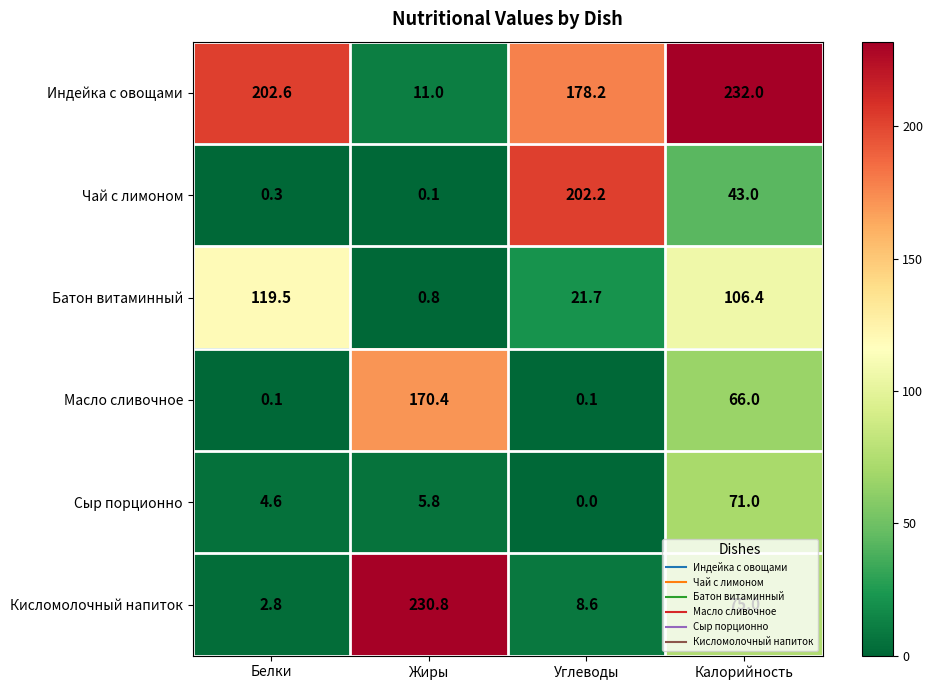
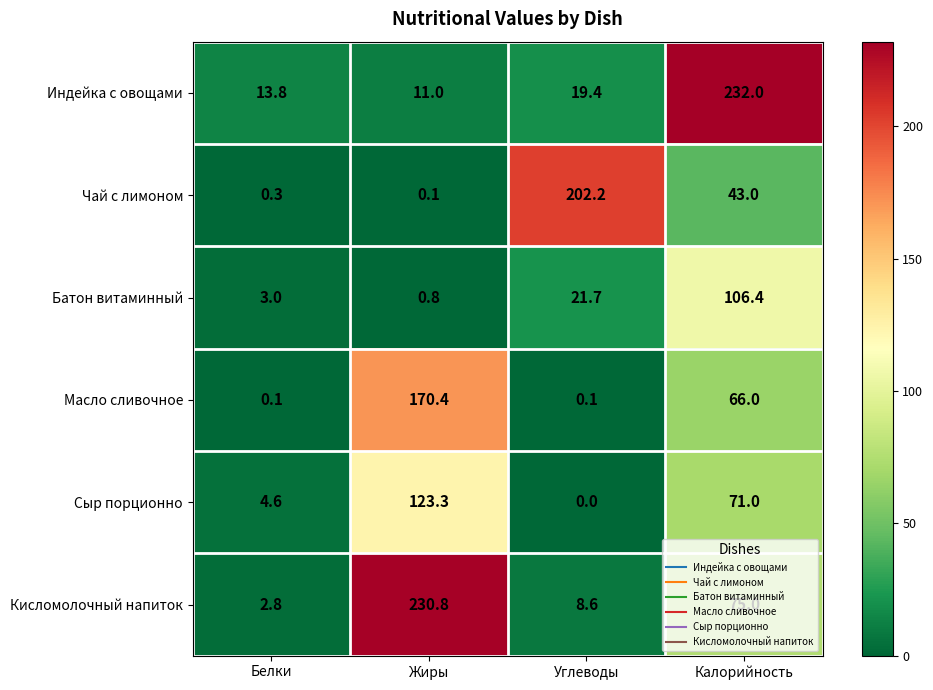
Индейка с овощами, Белки: 202.6 -> 13.8
Индейка с овощами, Углеводы: 178.2 -> 19.4
Батон витаминный, Белки: 119.5 -> 3.0
Сыр порционно, Жиры: 5.8 -> 123.3
